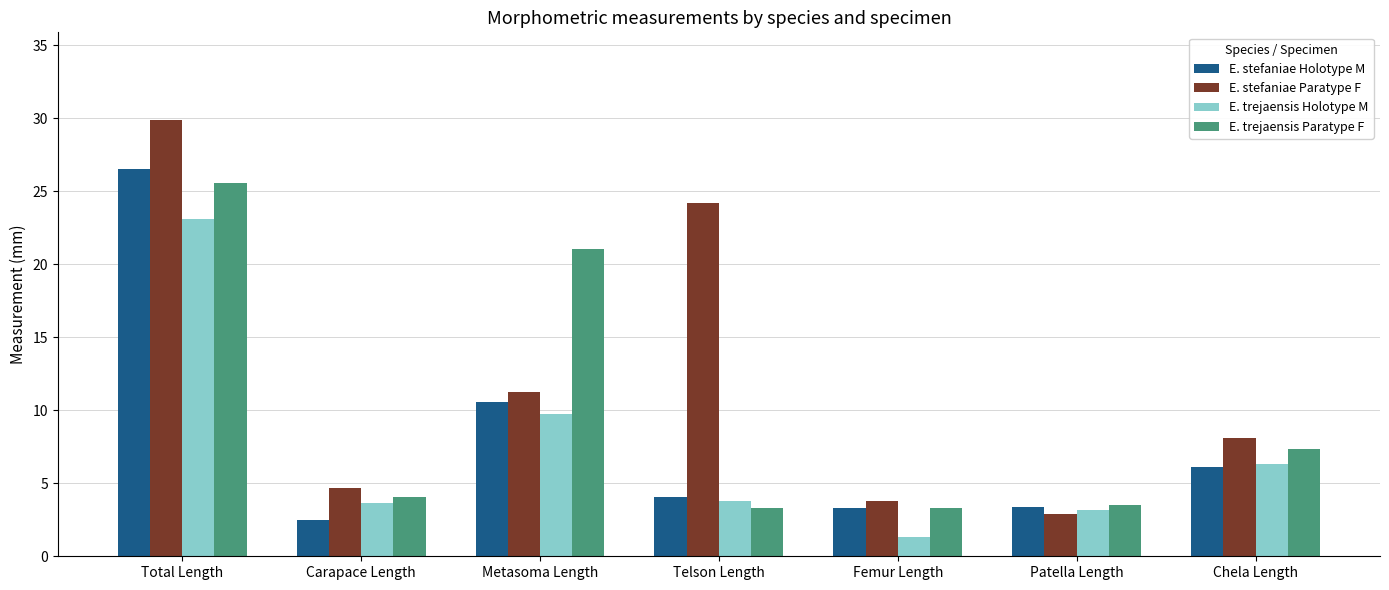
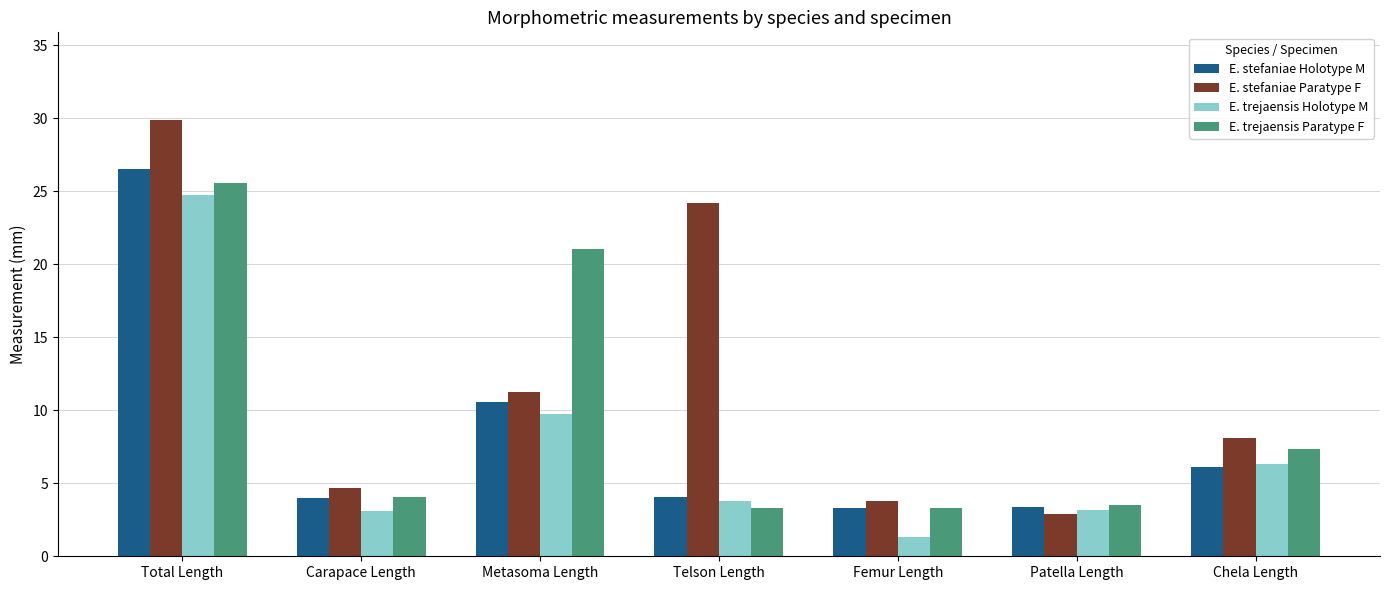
E. trejaensis Holotype M, Total Length: 23.1 -> 24.7
E. stefaniae Holotype M, Carapace Length: 2.5 -> 4.0
E. trejaensis Holotype M, Carapace Length: 3.7 -> 3.1
